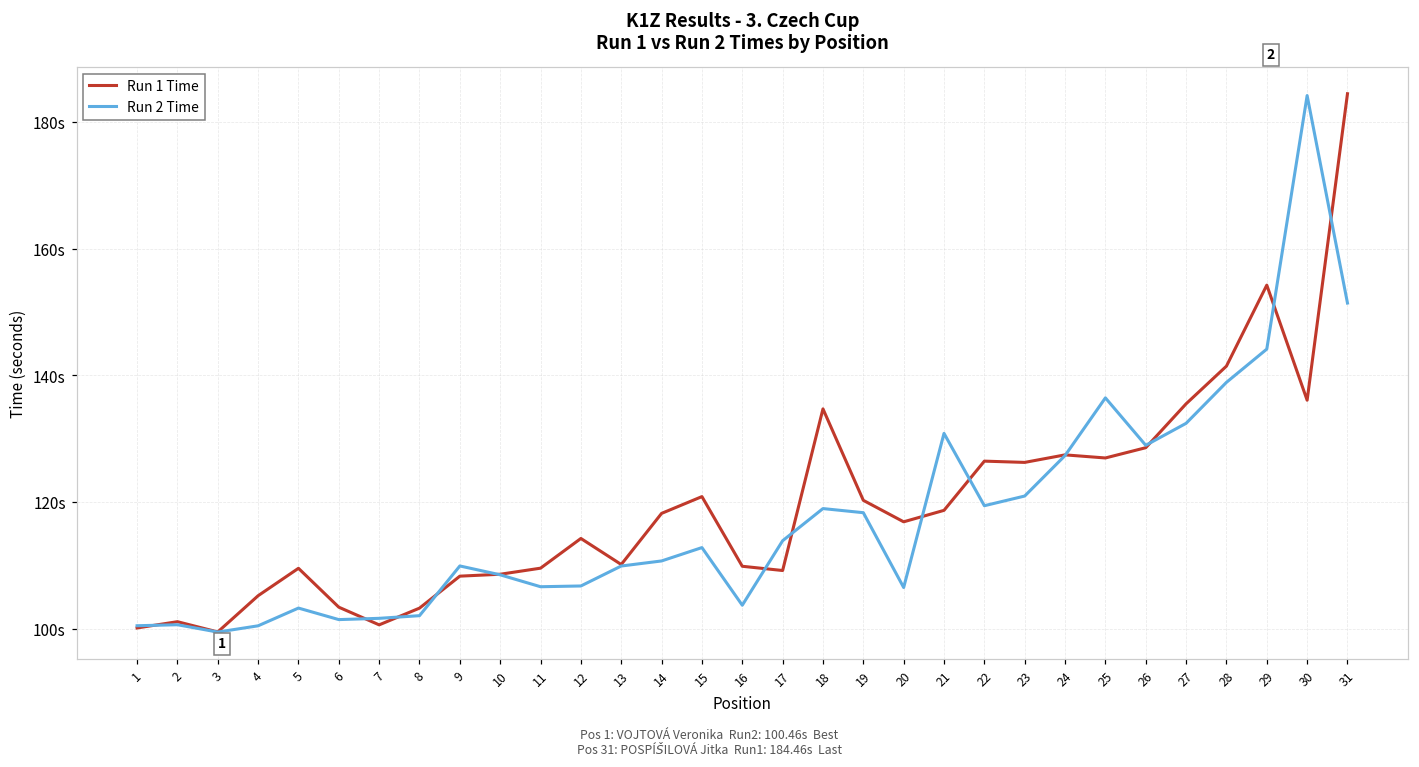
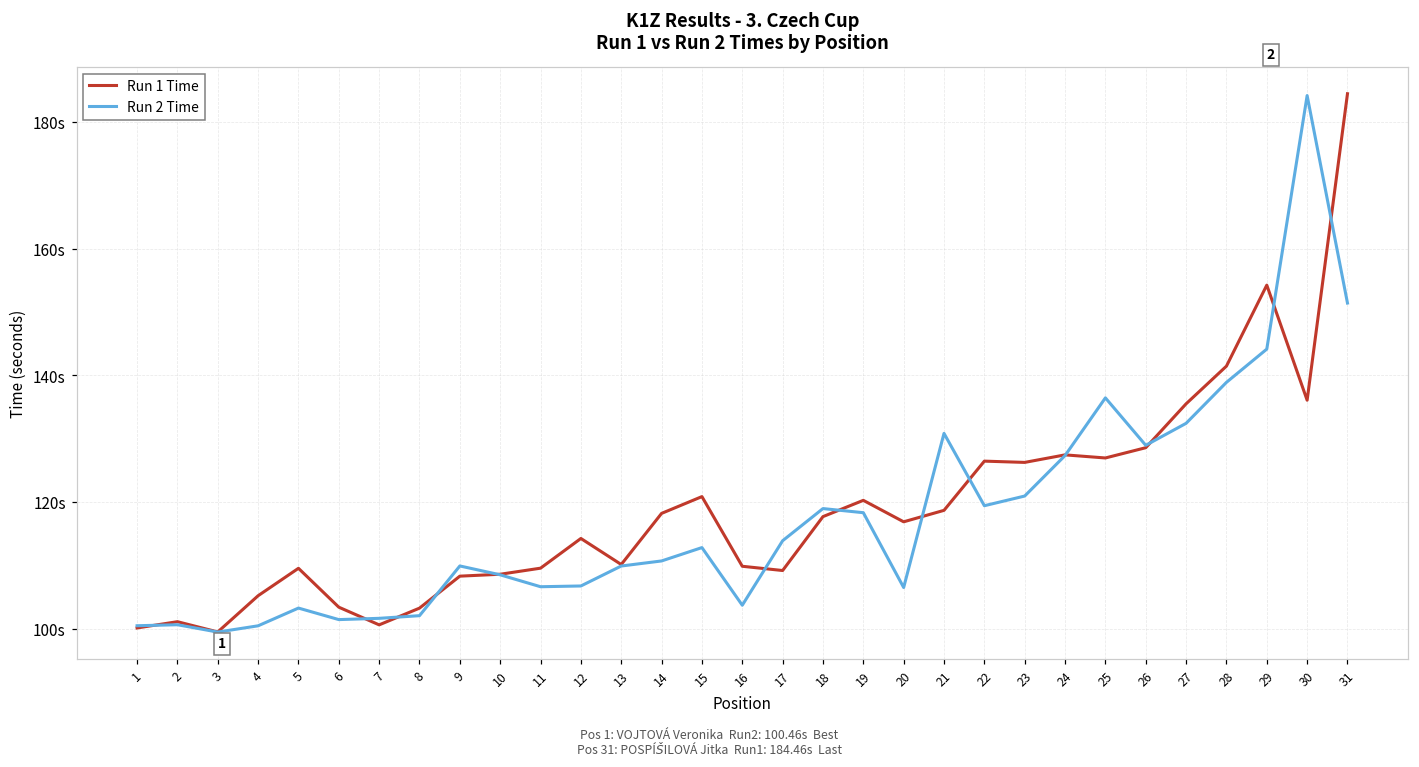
Run 1 Time, 18: 135s -> 118s
